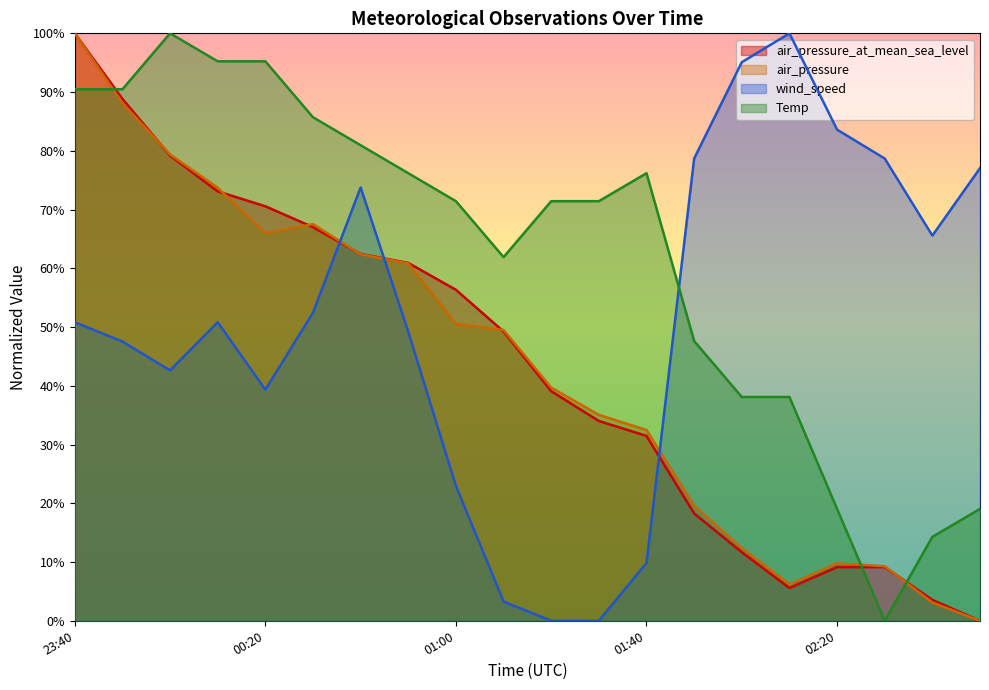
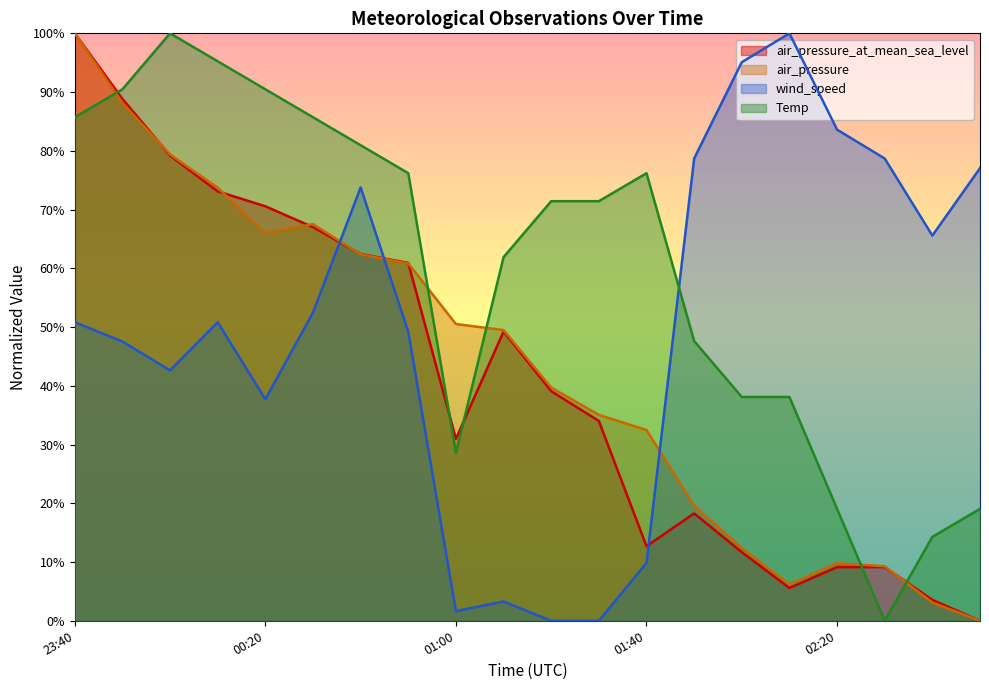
Temp, 23:40: 90% -> 86%
wind_speed, 00:20: 39% -> 38%
Temp, 00:20: 95% -> 90%
air_pressure_at_mean_sea_level, 01:00: 56% -> 31%
wind_speed, 01:00: 23% -> 2%
Temp, 01:00: 71% -> 29%
air_pressure_at_mean_sea_level, 01:40: 31% -> 13%
